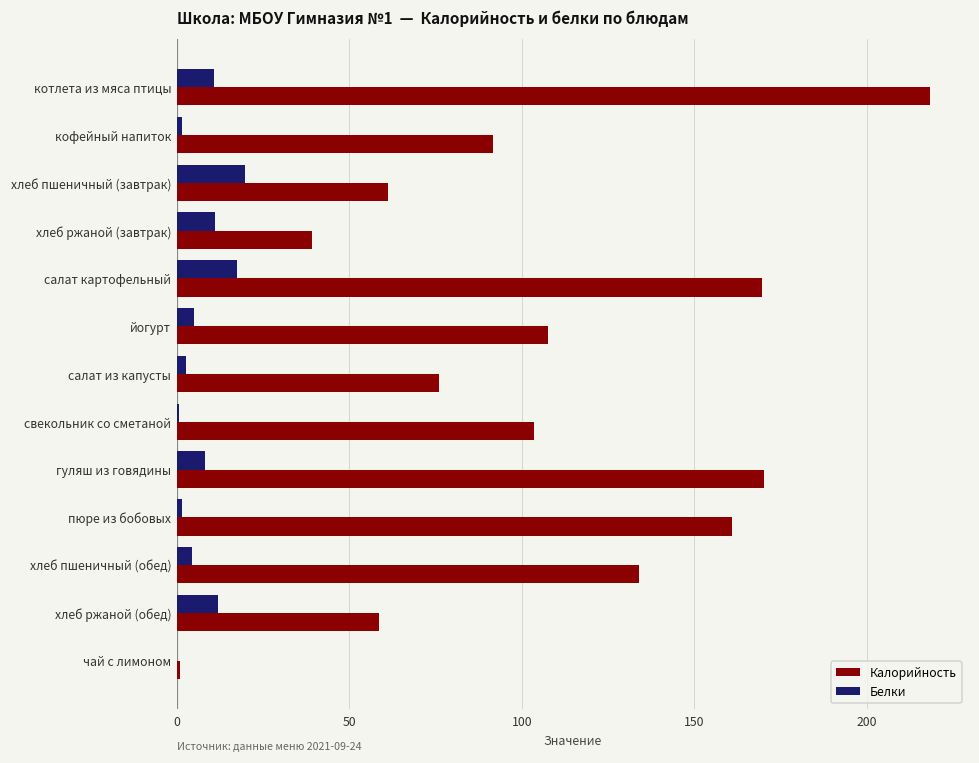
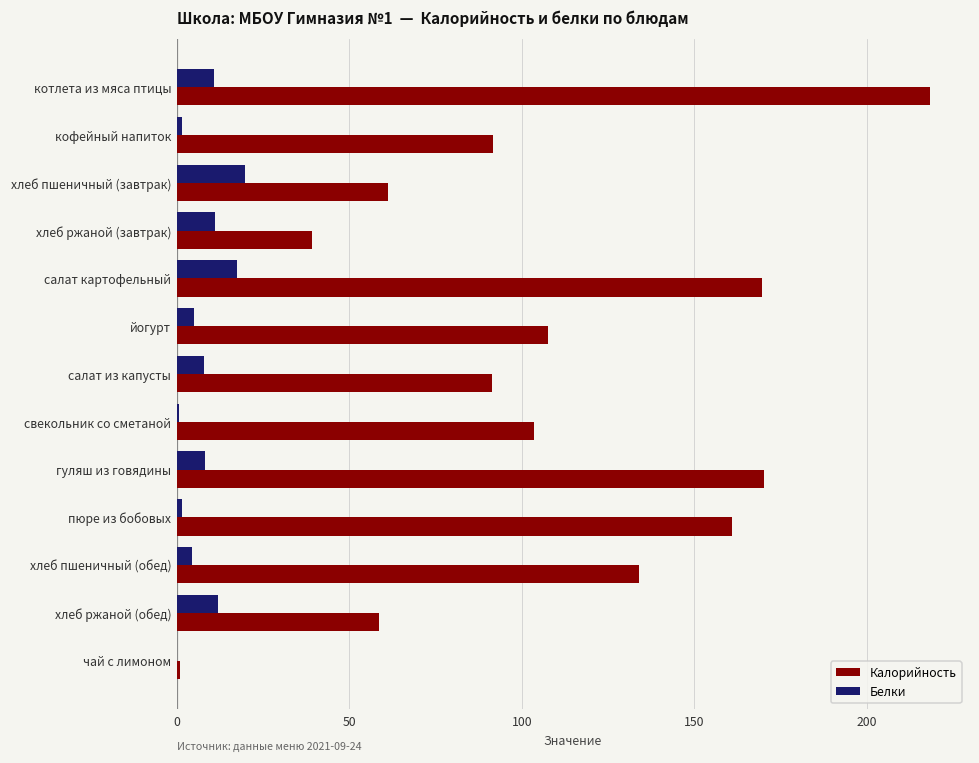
Белки, салат из капусты: 3 -> 8
Калорийность, салат из капусты: 76 -> 91
